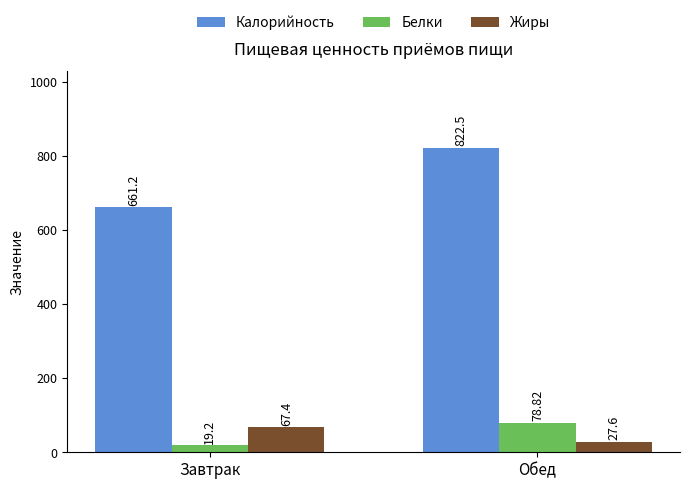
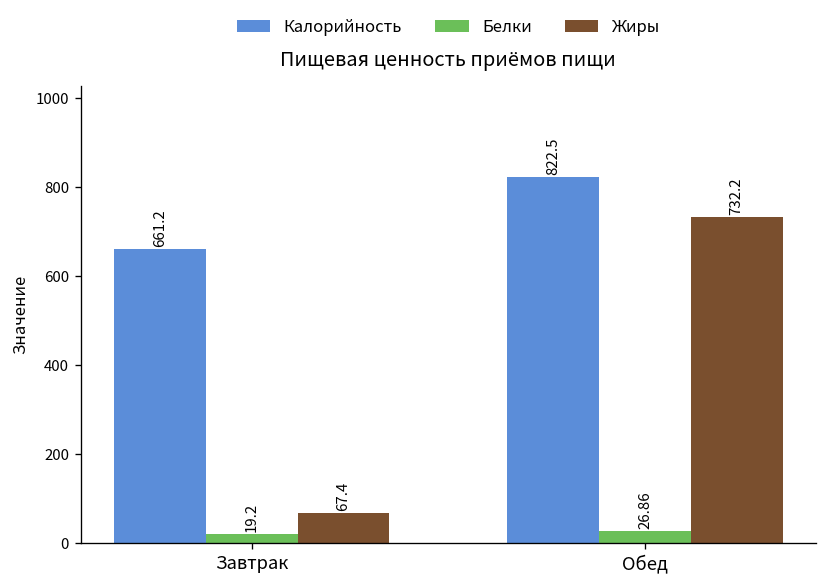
Белки, Обед: 78.82 -> 26.86
Жиры, Обед: 27.6 -> 732.2
